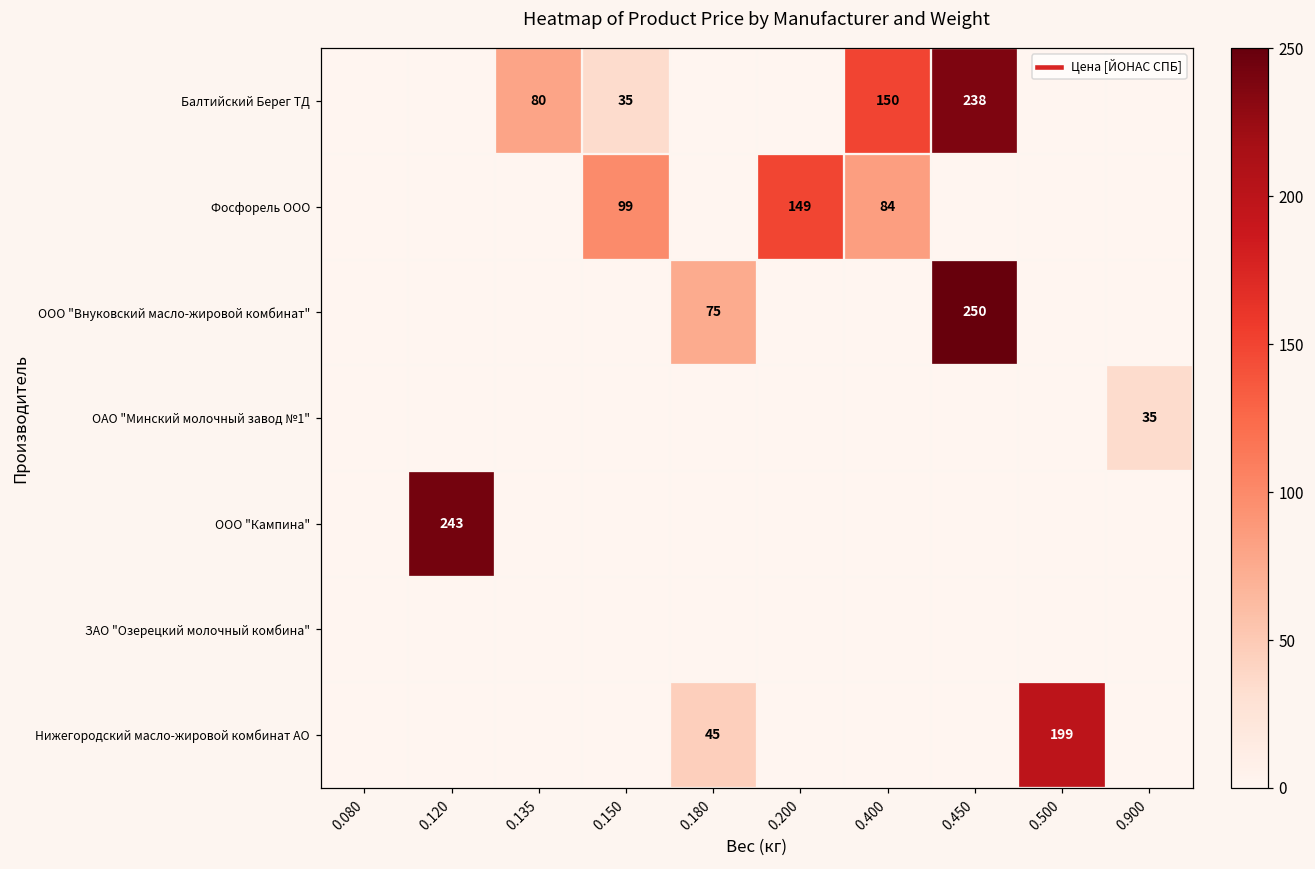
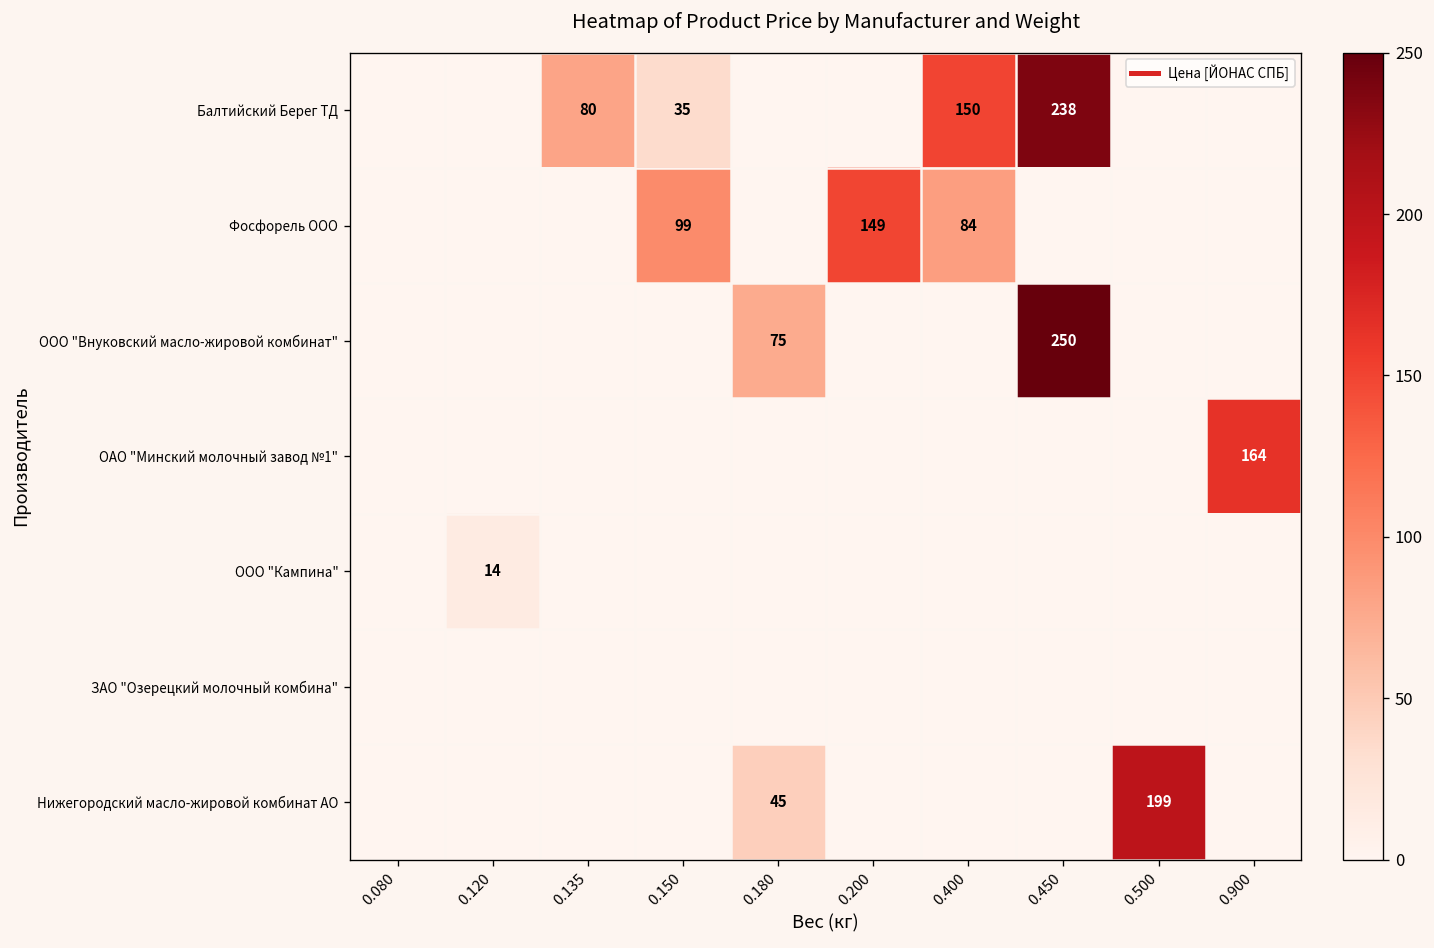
ОАО "Минский молочный завод №1", 0.900: 35 -> 164
ООО "Кампина", 0.120: 243 -> 14
